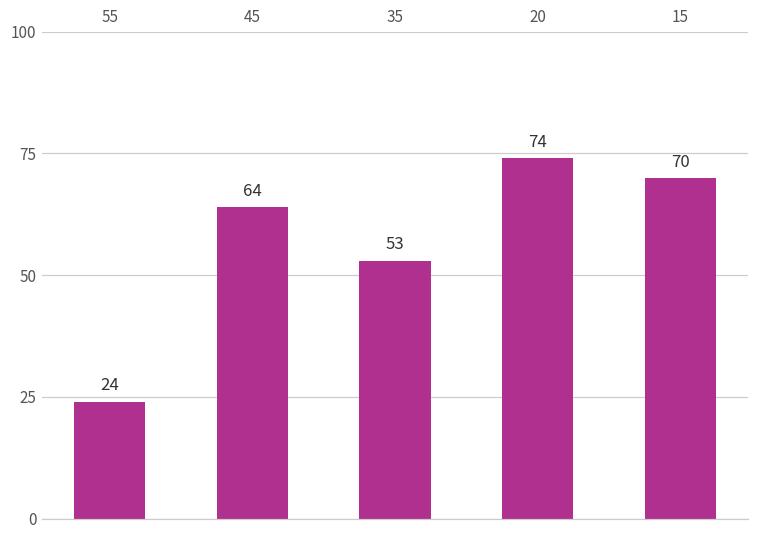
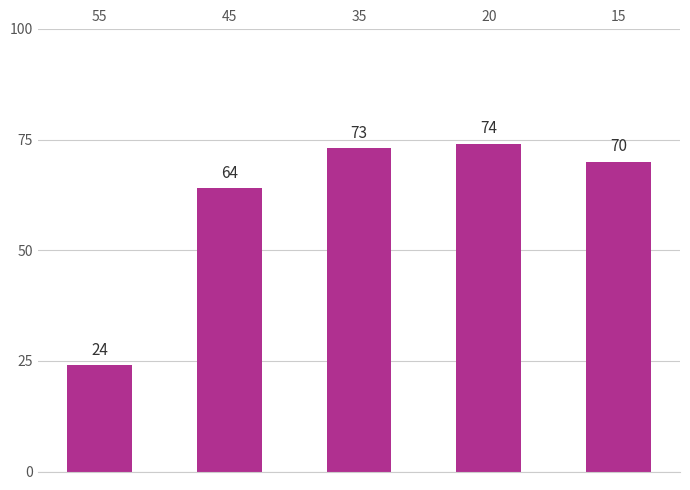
35: 53 -> 73
